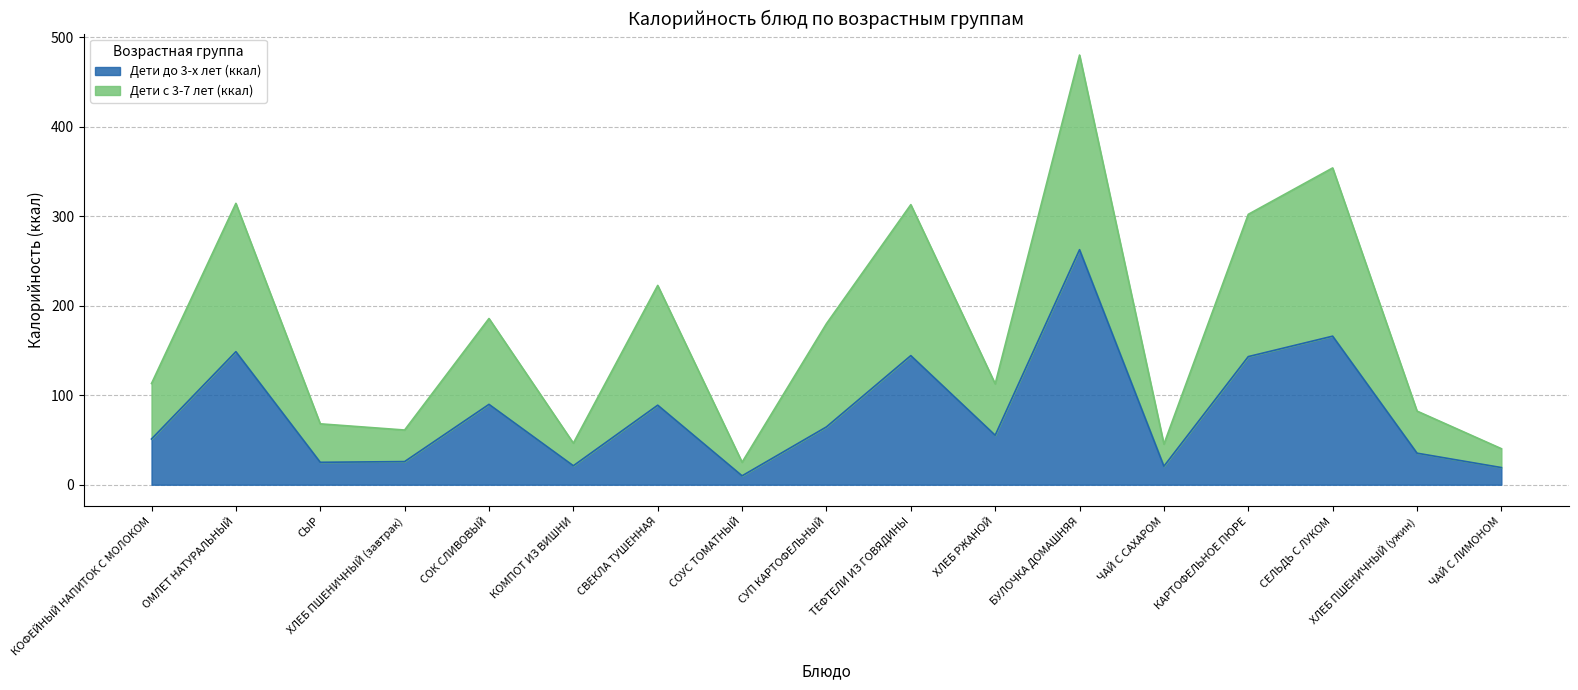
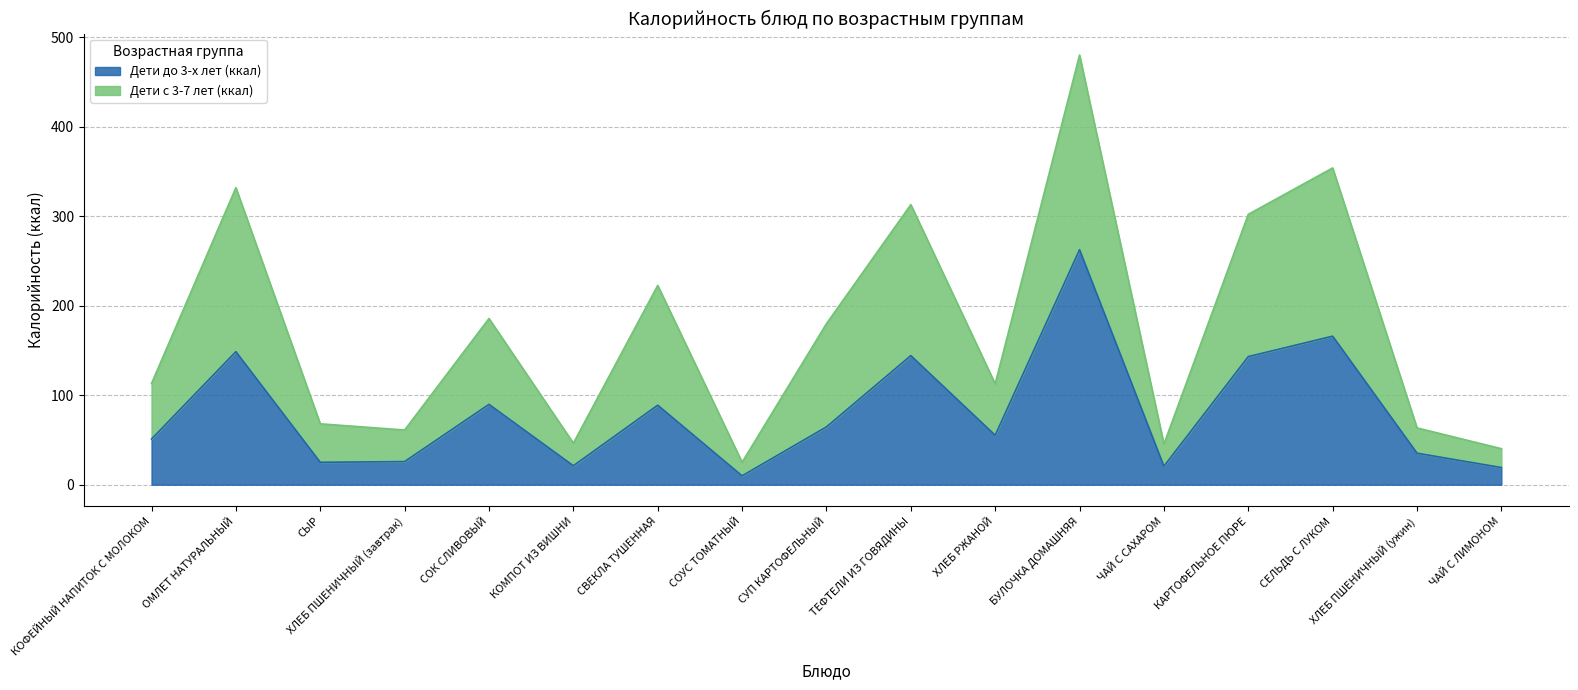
Дети с 3-7 лет (ккал), ОМЛЕТ НАТУРАЛЬНЫЙ: 170 -> 180
Дети с 3-7 лет (ккал), ХЛЕБ ПШЕНИЧНЫЙ (ужин): 50 -> 30
